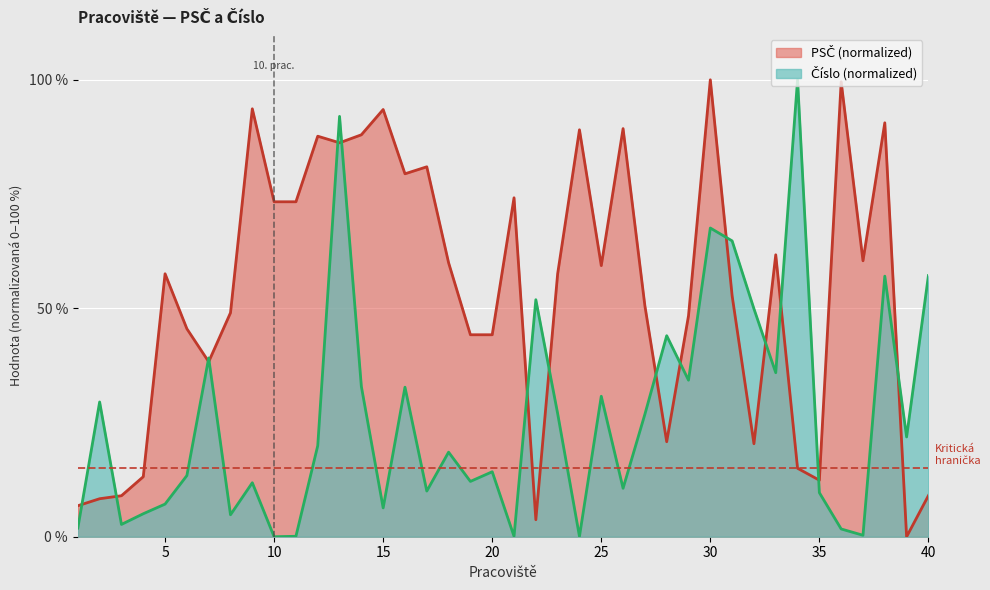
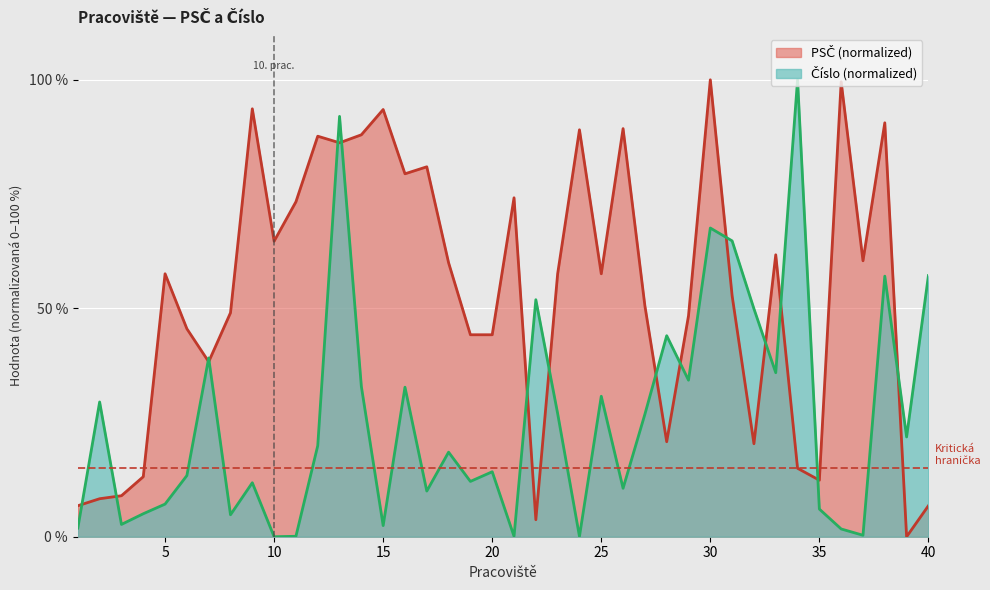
PSČ (normalized), 10: 73 % -> 65 %
Číslo (normalized), 15: 6 % -> 2 %
PSČ (normalized), 25: 59 % -> 58 %
Číslo (normalized), 35: 10 % -> 6 %
PSČ (normalized), 40: 9 % -> 7 %
